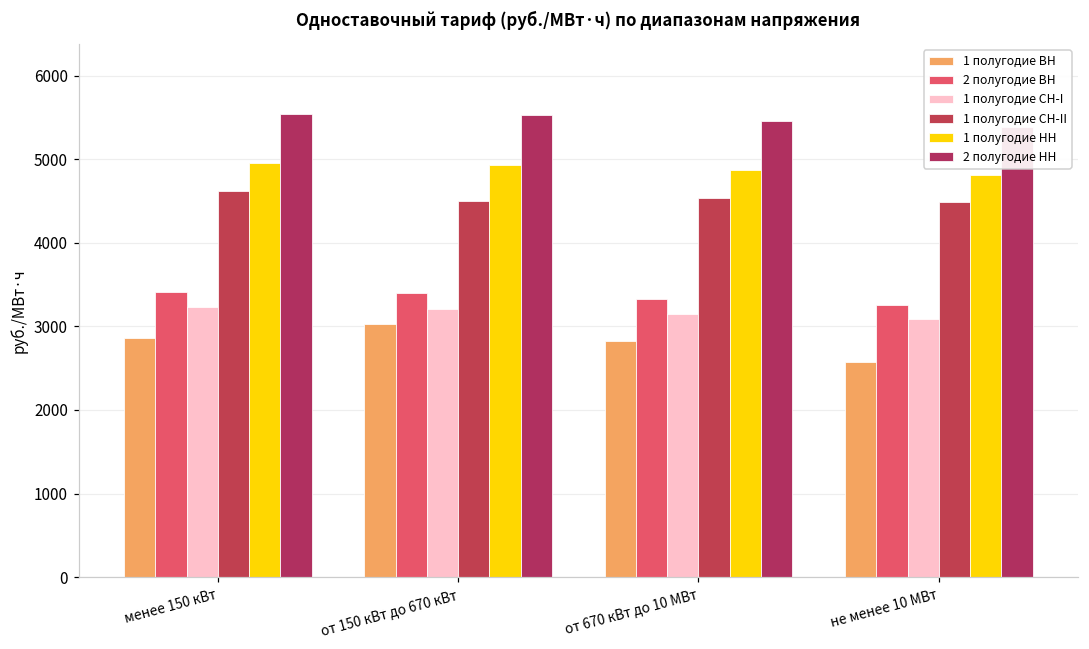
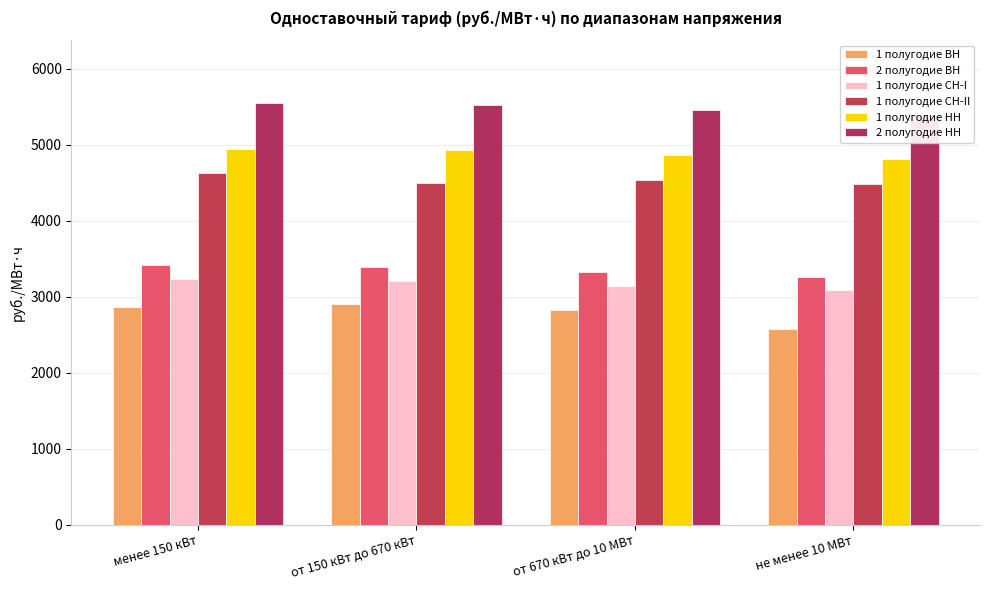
1 полугодие ВН, от 150 кВт до 670 кВт: 3000 -> 2900
